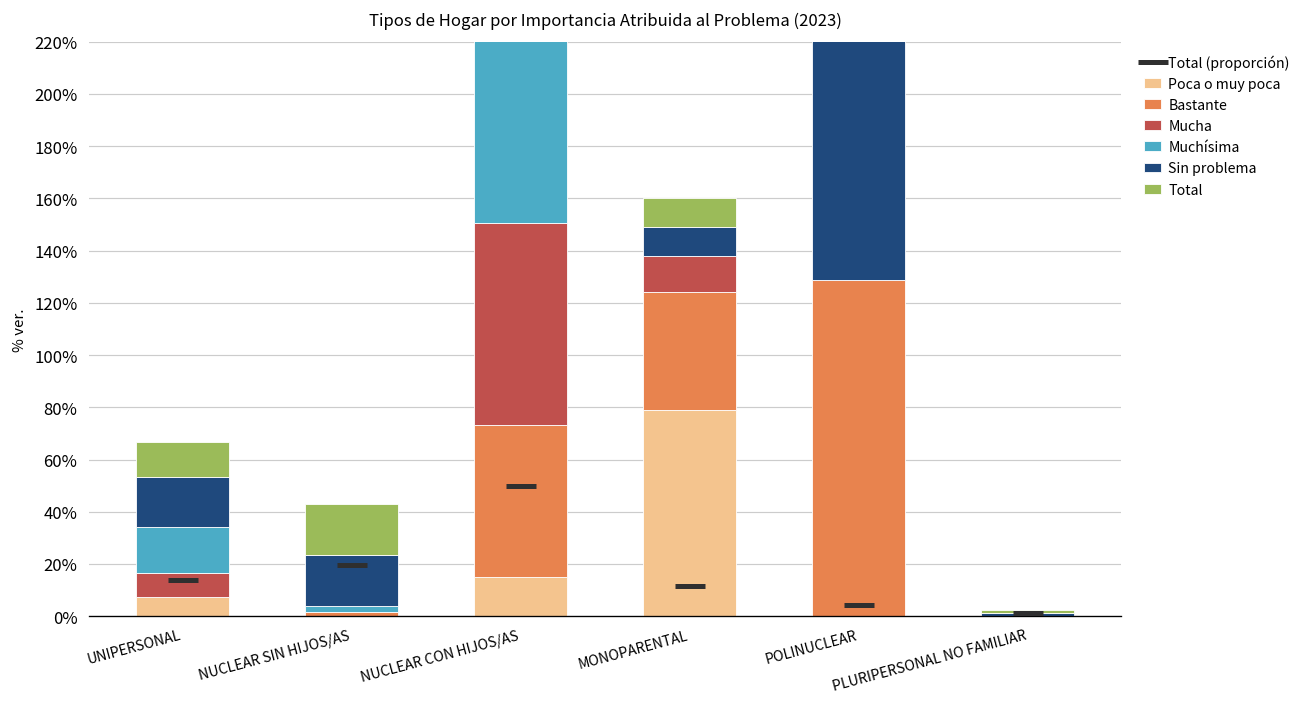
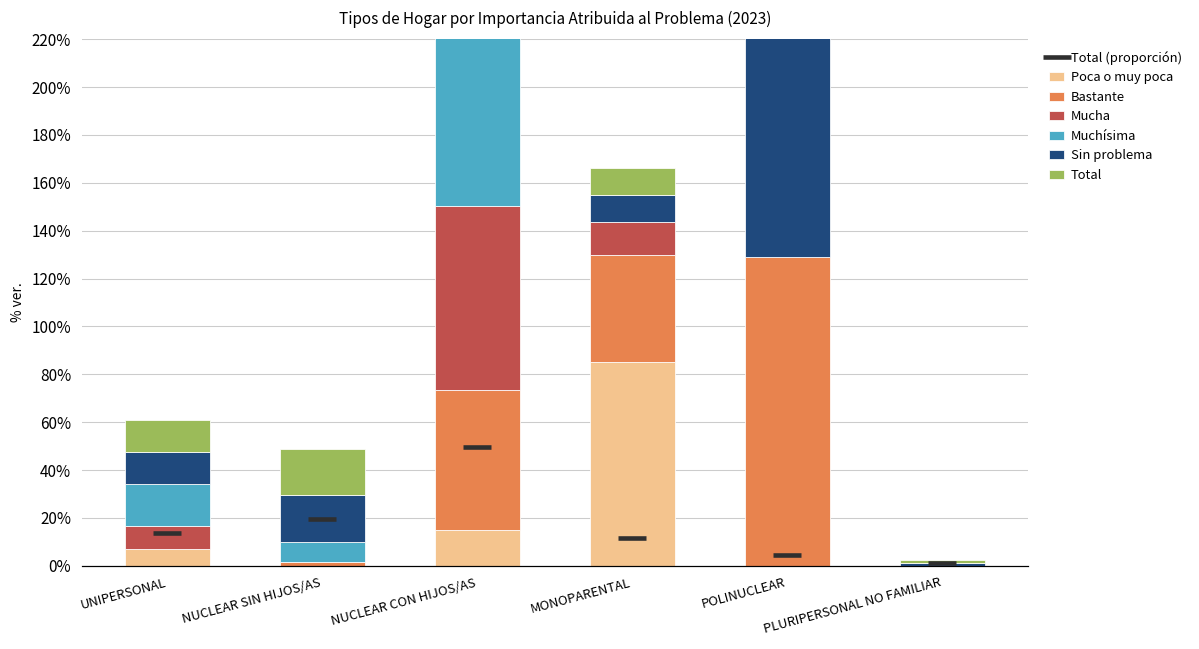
Sin problema, UNIPERSONAL: 19% -> 14%
Muchísima, NUCLEAR SIN HIJOS/AS: 2% -> 8%
Poca o muy poca, MONOPARENTAL: 79% -> 85%
